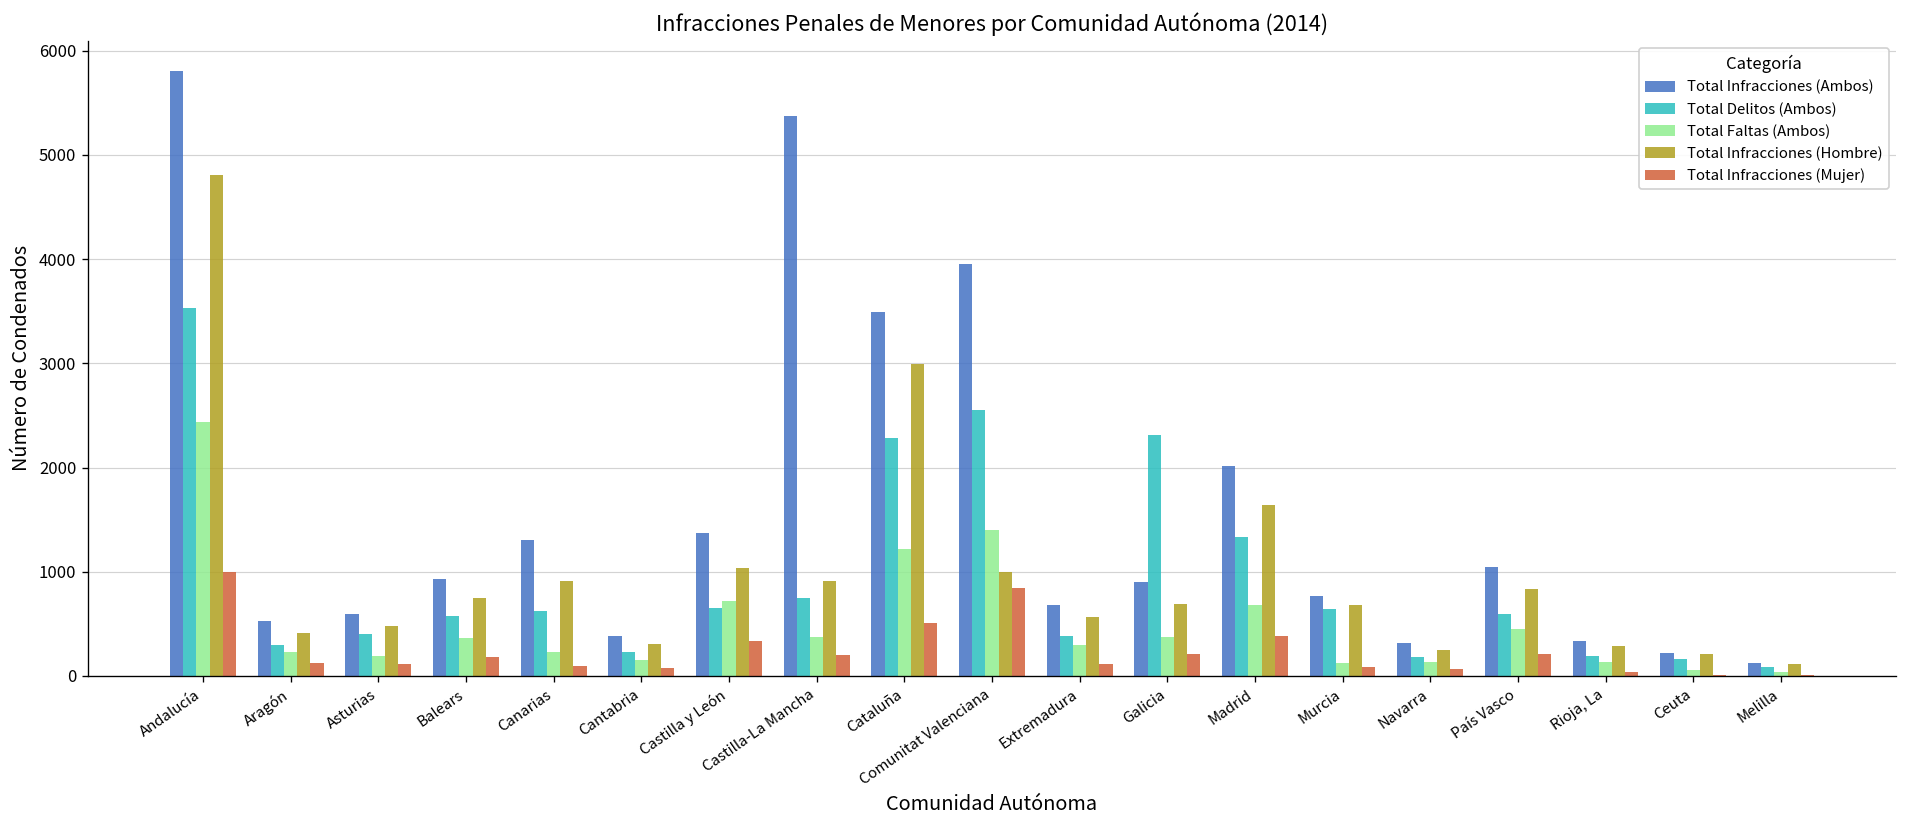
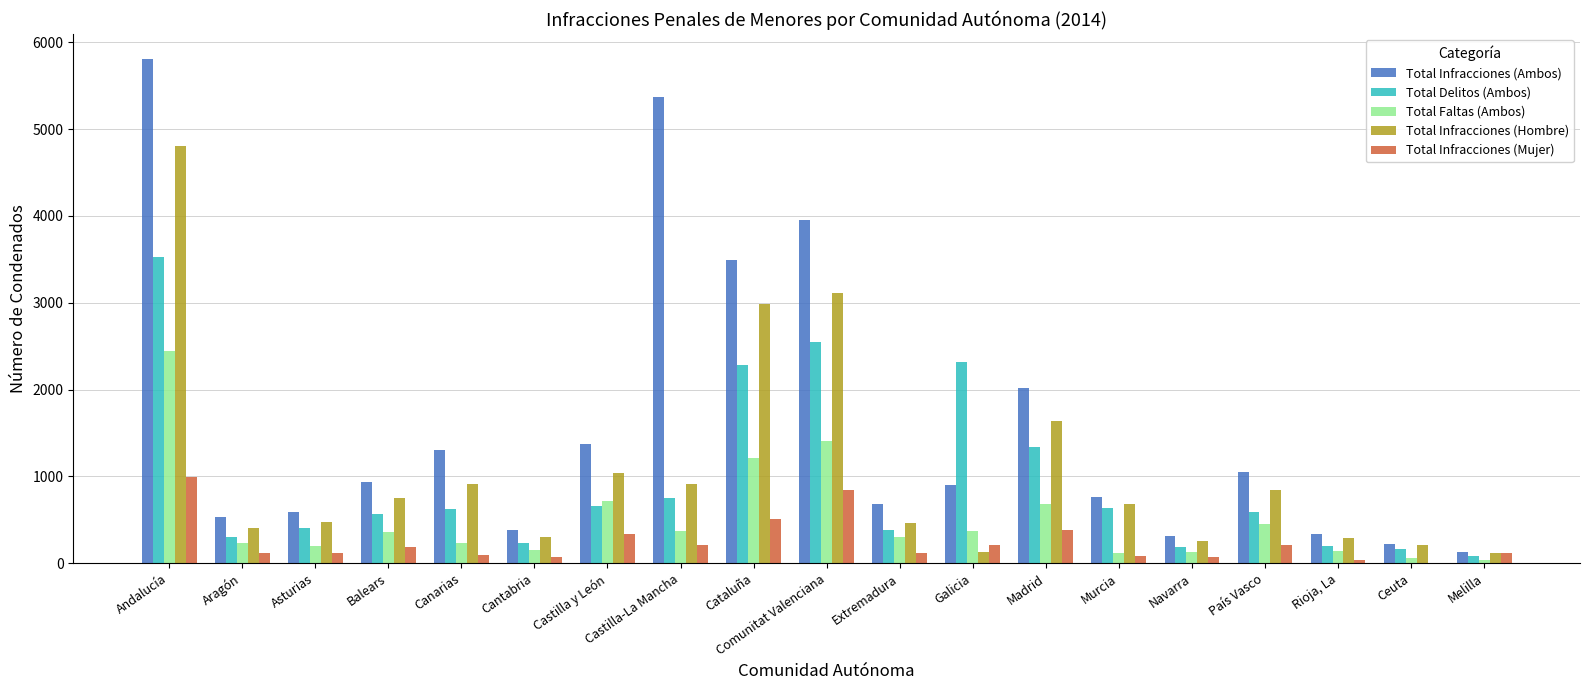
Total Infracciones (Hombre), Comunitat Valenciana: 1000 -> 3100
Total Infracciones (Hombre), Extremadura: 600 -> 500
Total Infracciones (Hombre), Galicia: 700 -> 100
Total Infracciones (Mujer), Melilla: 0 -> 100
